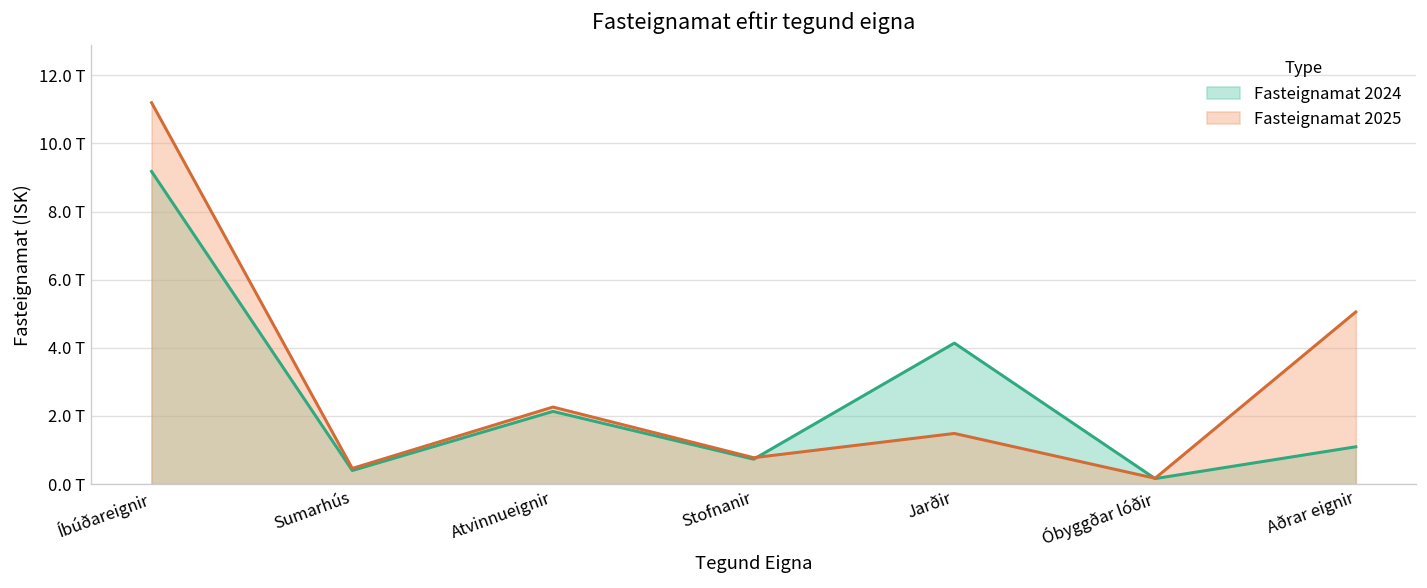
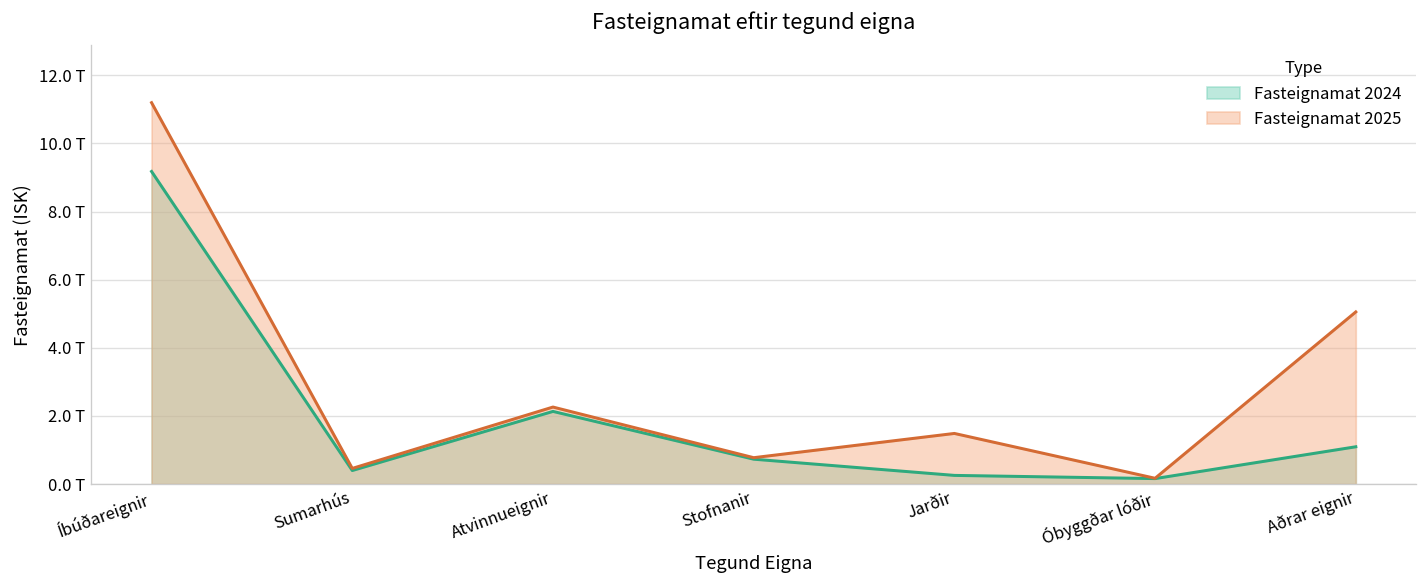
Fasteignamat 2024, Jarðir: 4.1 T -> 0.3 T
